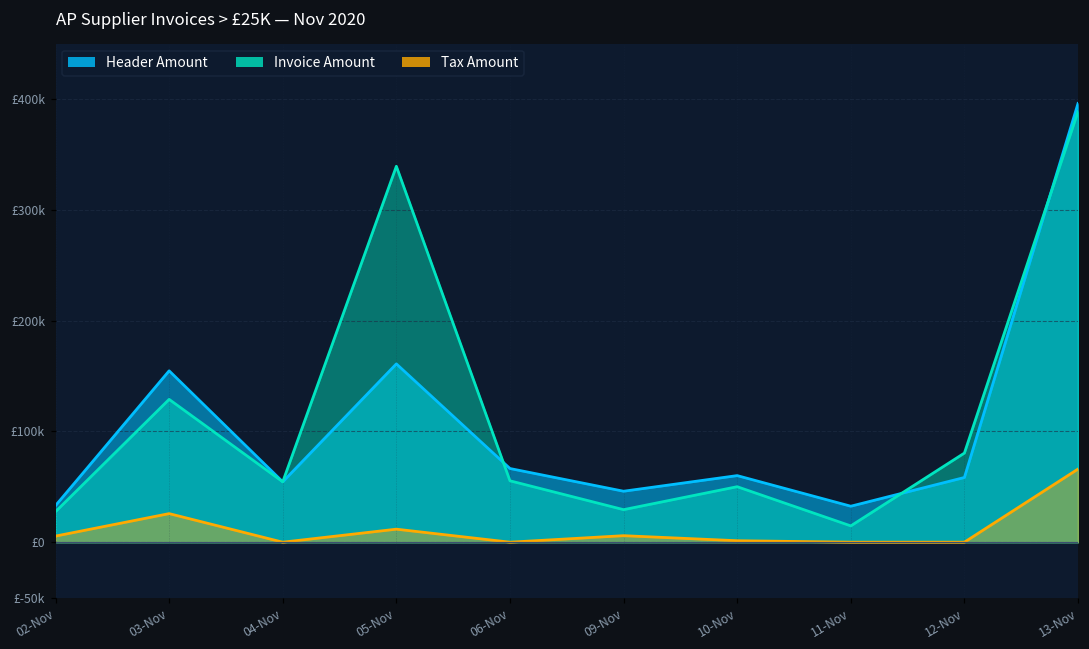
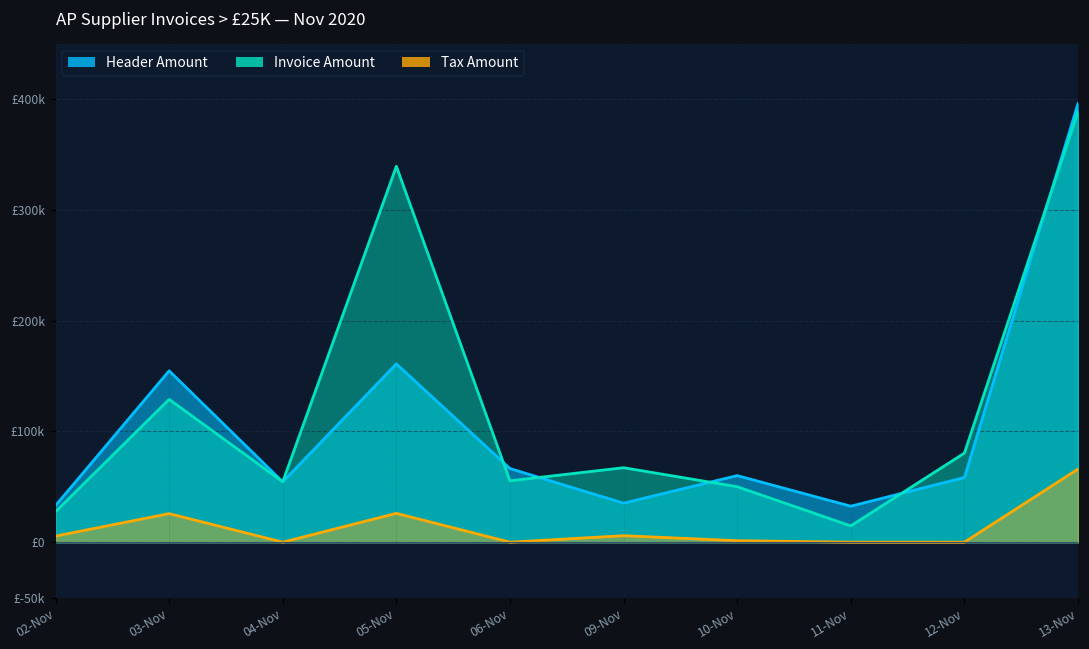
Tax Amount, 05-Nov: £12000 -> £26000
Header Amount, 09-Nov: £46000 -> £35000
Invoice Amount, 09-Nov: £29000 -> £67000
